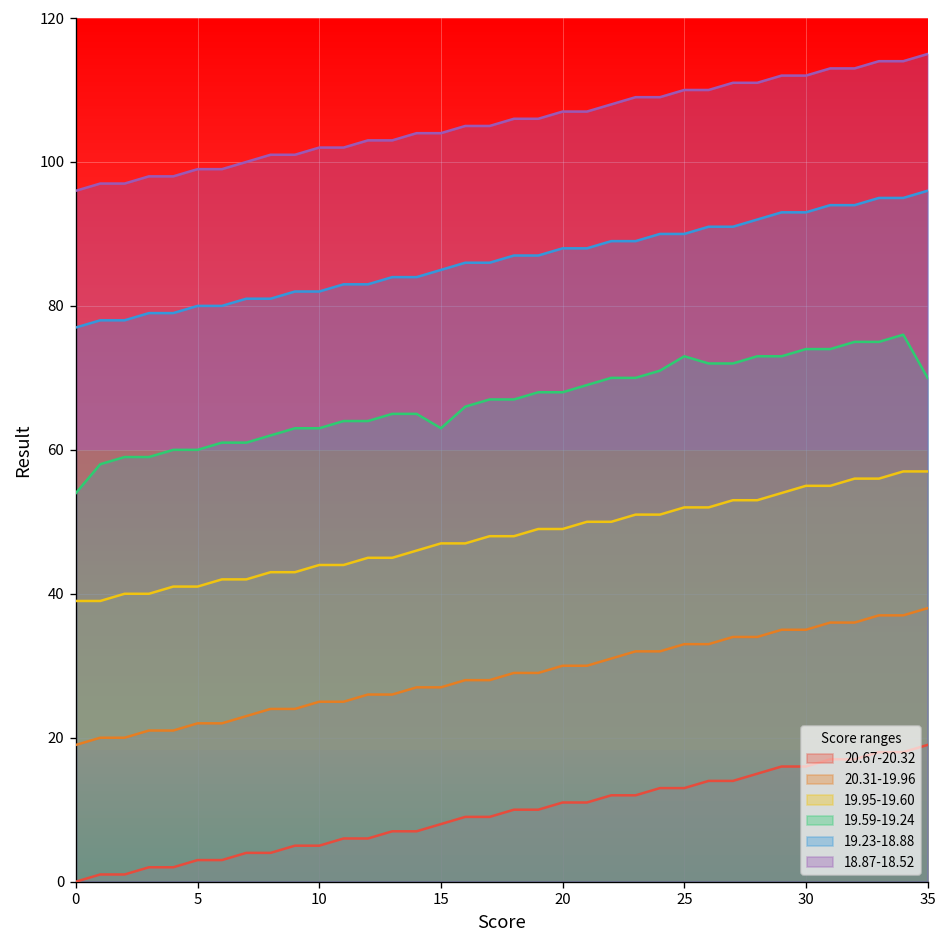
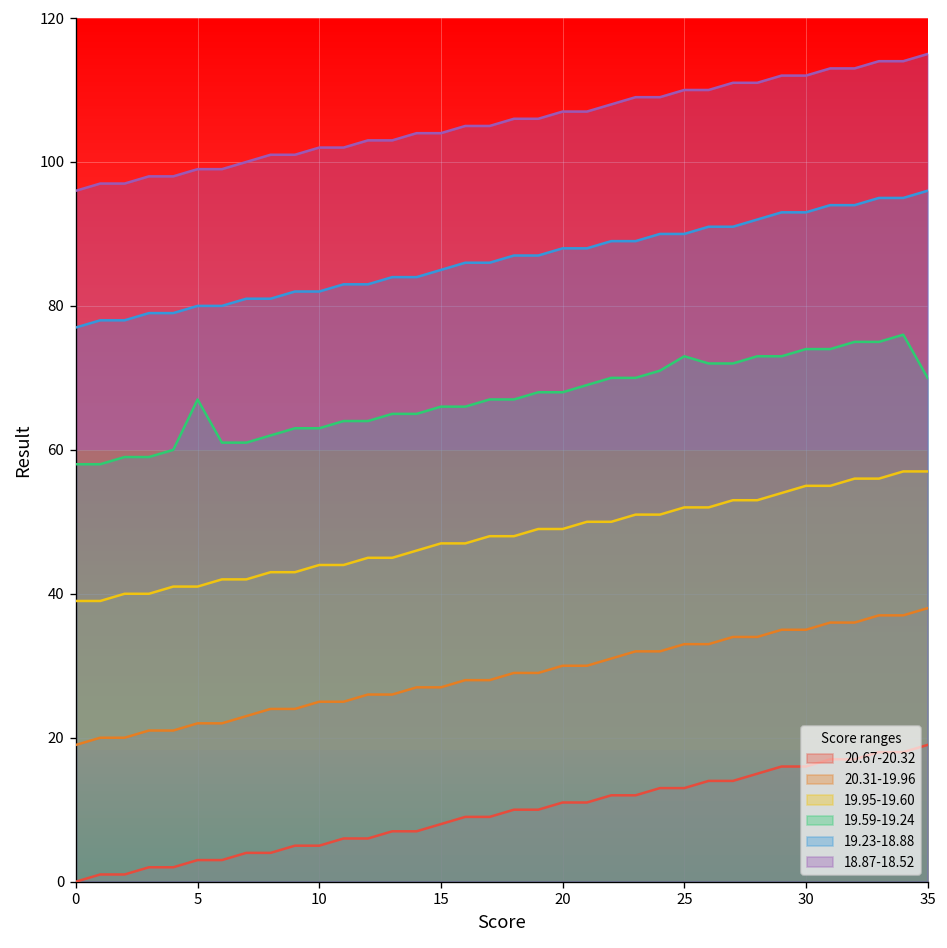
19.59-19.24, 0: 54 -> 58
19.59-19.24, 5: 60 -> 67
19.59-19.24, 15: 63 -> 66
